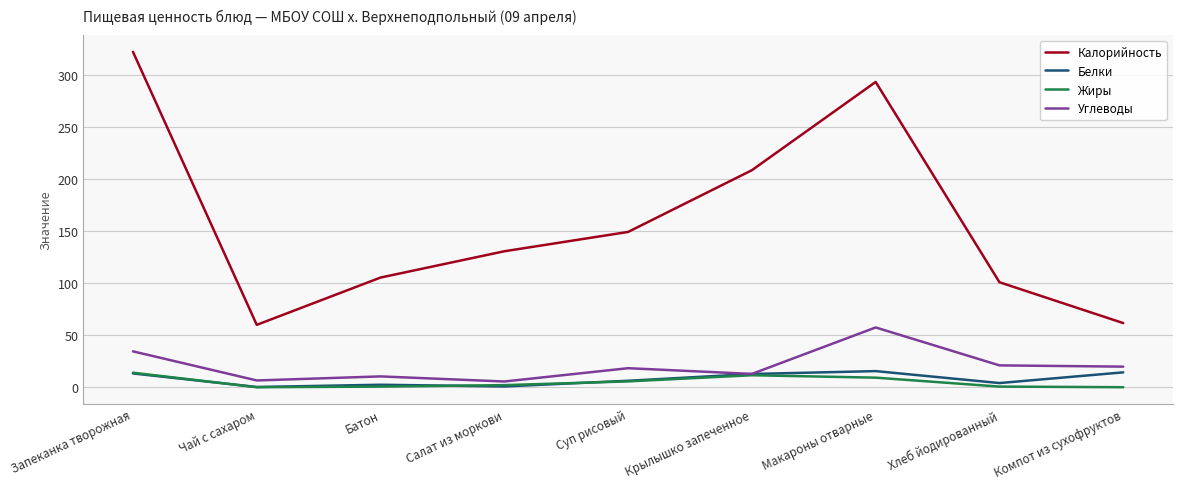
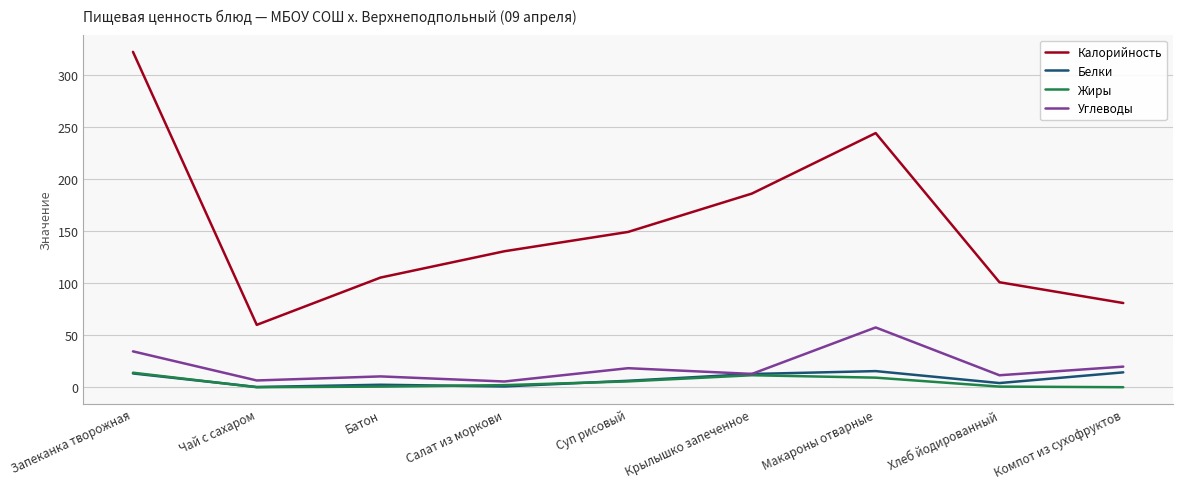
Калорийность, Крылышко запеченное: 209 -> 186
Калорийность, Макароны отварные: 294 -> 245
Углеводы, Хлеб йодированный: 21 -> 12
Калорийность, Компот из сухофруктов: 62 -> 81
